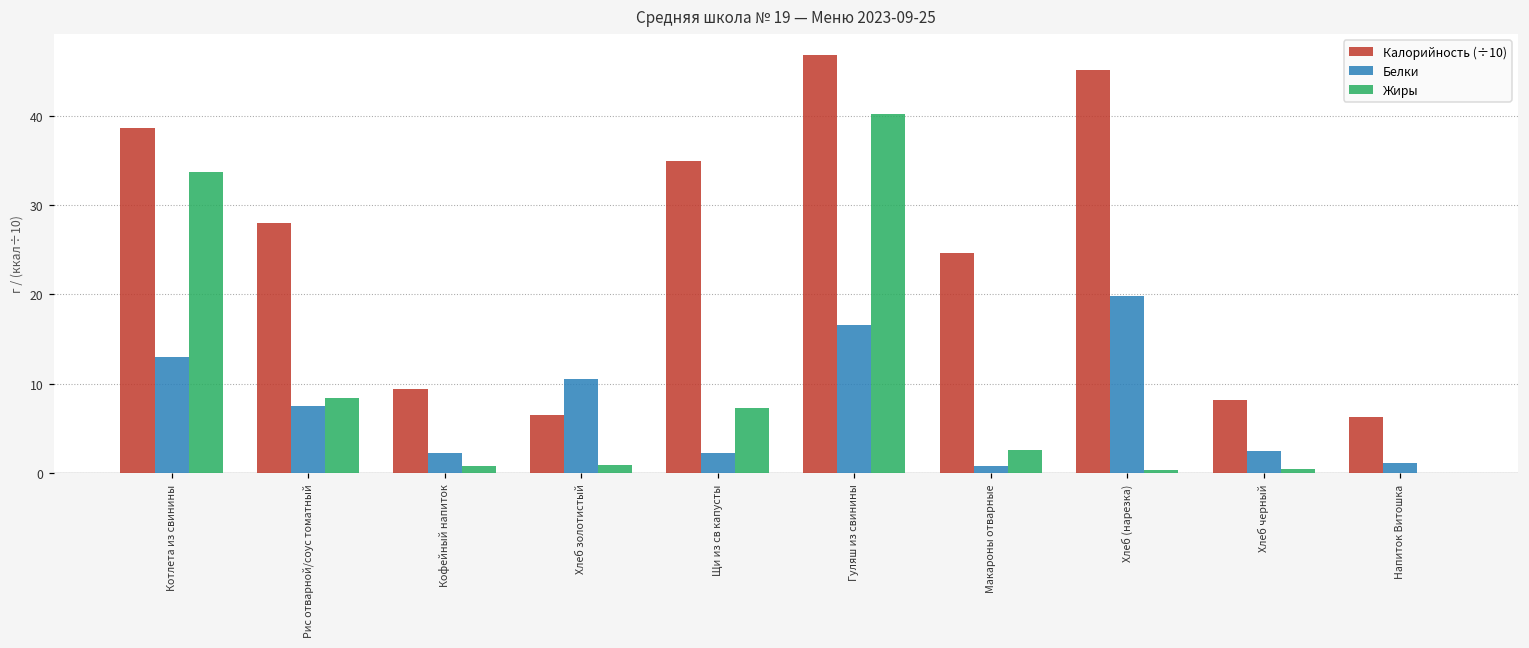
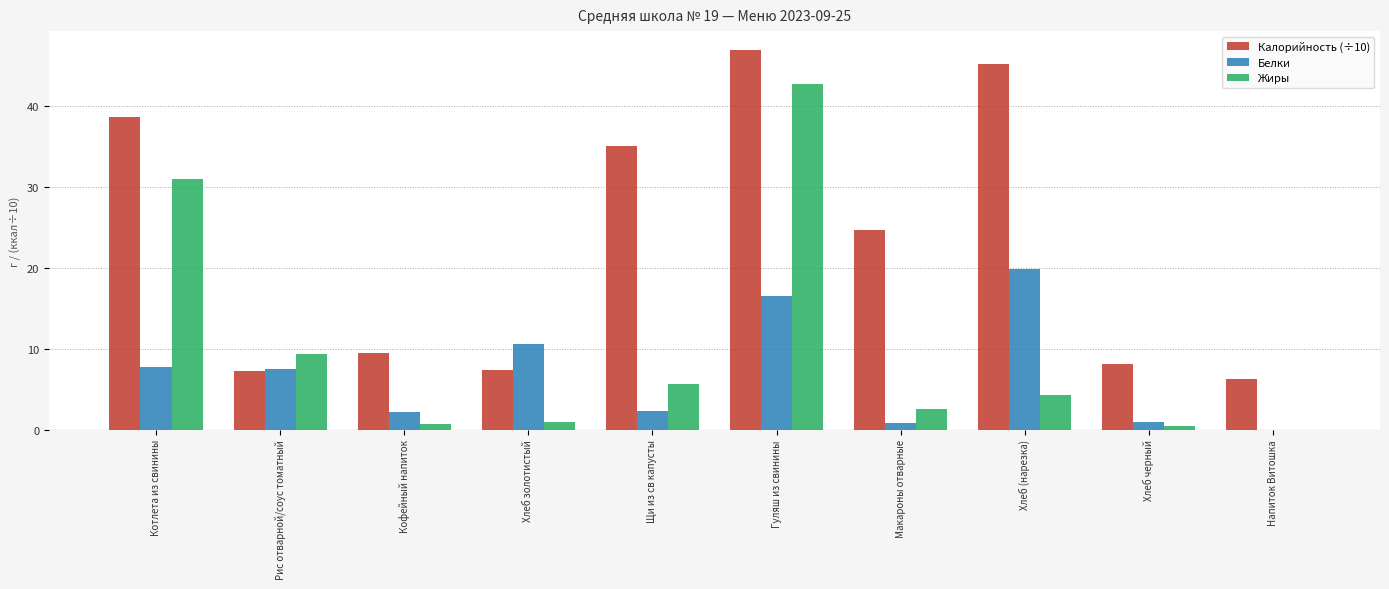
Белки, Котлета из свинины: 13 -> 8
Жиры, Котлета из свинины: 34 -> 31
Калорийность (÷10), Рис отварной/соус томатный: 28 -> 7
Жиры, Рис отварной/соус томатный: 8 -> 9
Калорийность (÷10), Хлеб золотистый: 6 -> 7
Жиры, Щи из св капусты: 7 -> 6
Жиры, Гуляш из свинины: 40 -> 43
Жиры, Хлеб (нарезка): 0 -> 4
Белки, Хлеб черный: 2 -> 1
Белки, Напиток Витошка: 1 -> 0
